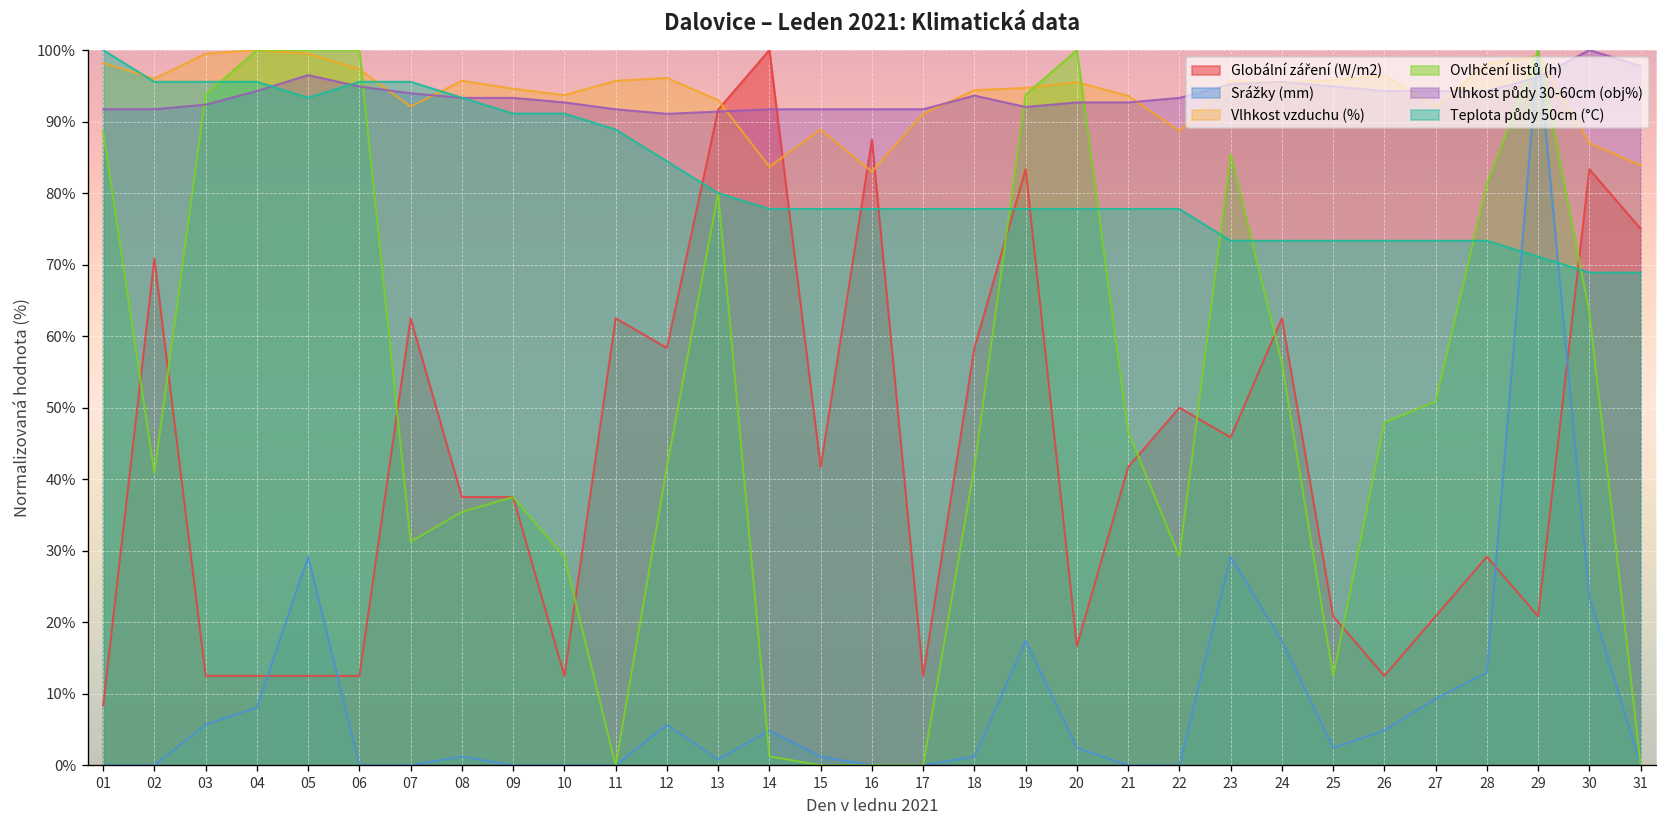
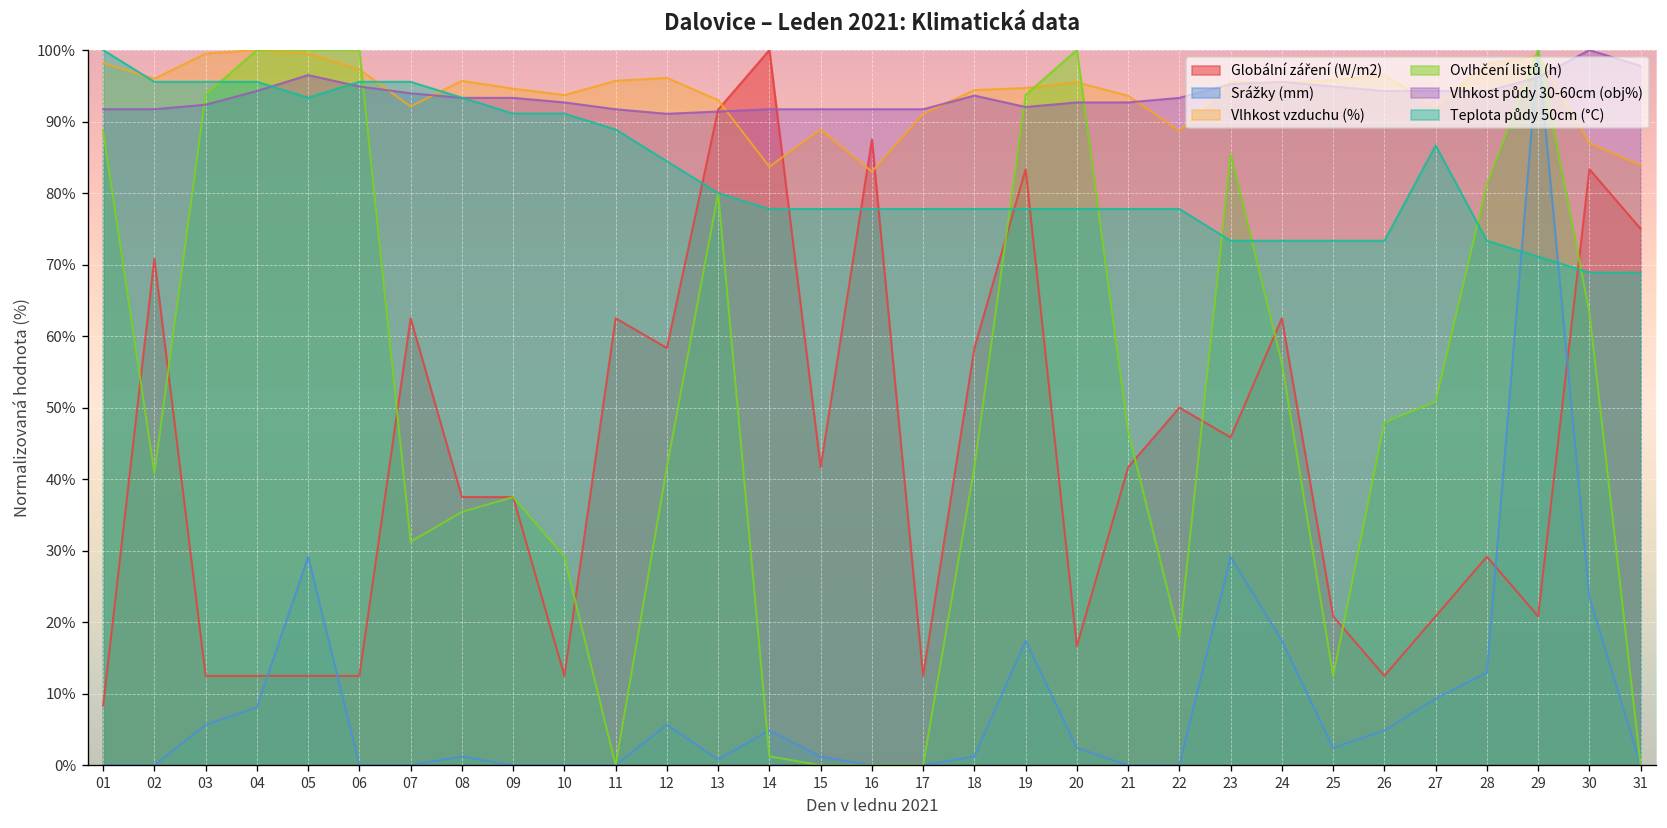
Ovlhčení listů (h), 22: 29% -> 18%
Teplota půdy 50cm (°C), 27: 73% -> 87%
